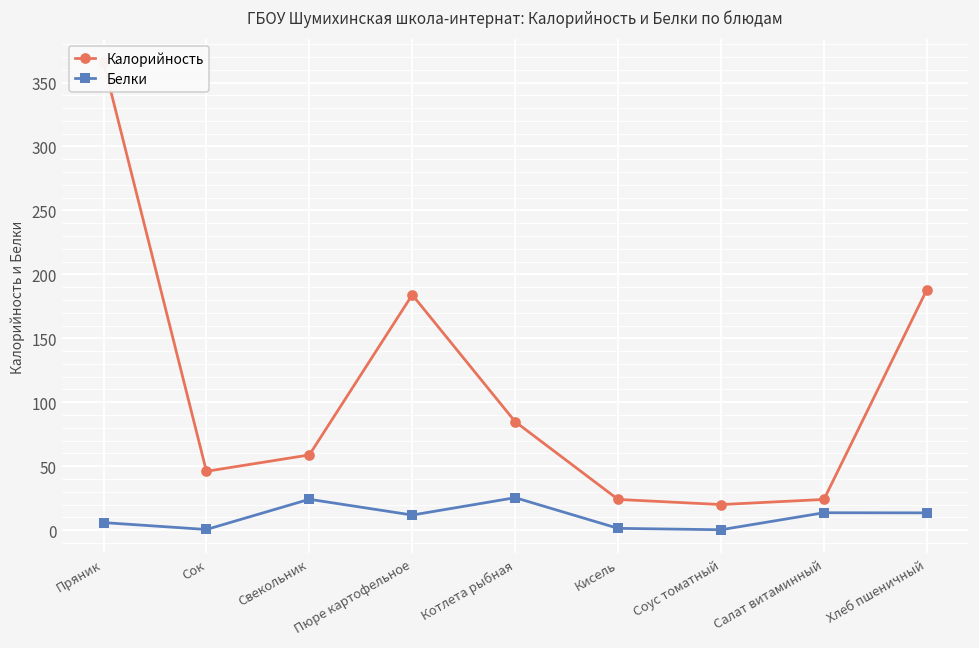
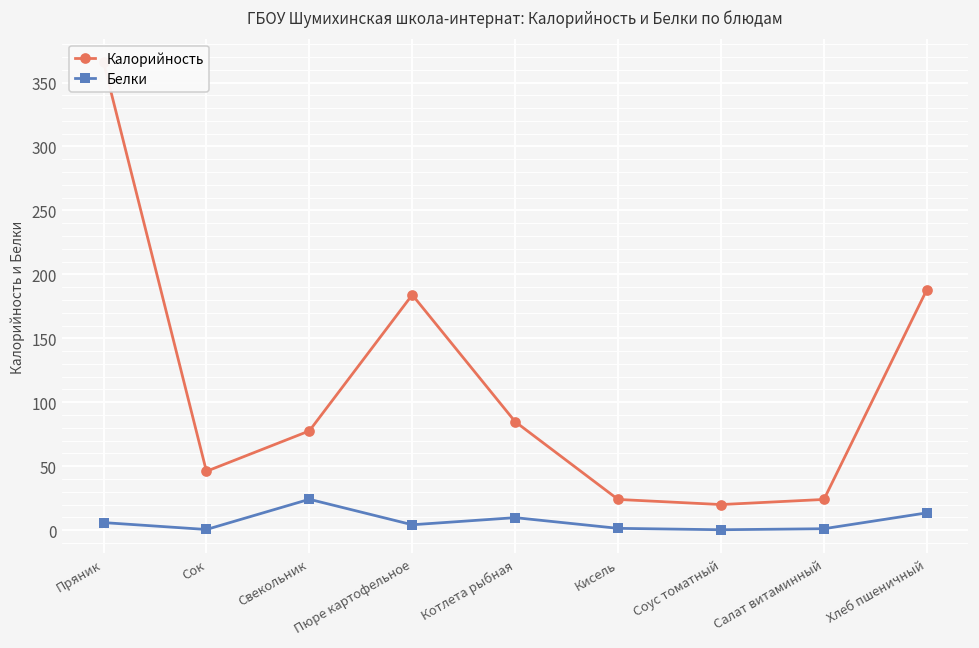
Калорийность, Свекольник: 59 -> 78
Белки, Пюре картофельное: 12 -> 4
Белки, Котлета рыбная: 25 -> 10
Белки, Салат витаминный: 14 -> 1
